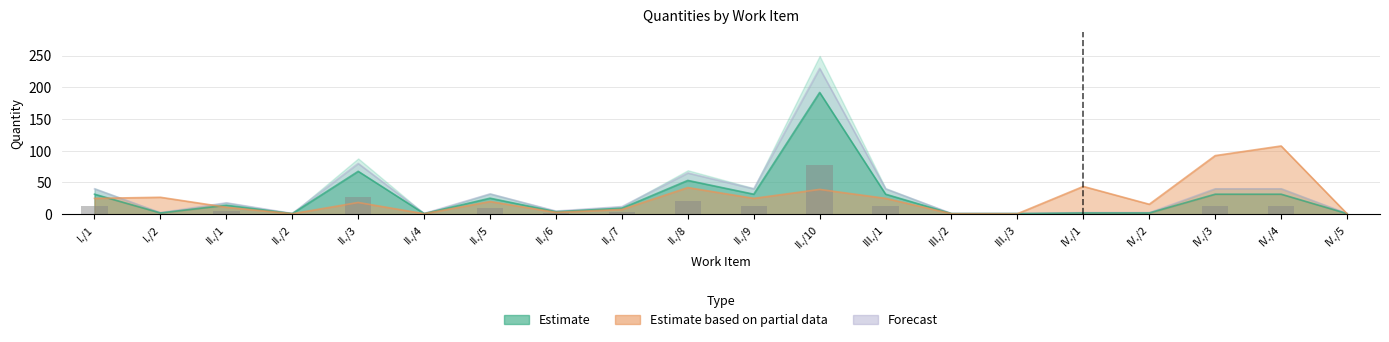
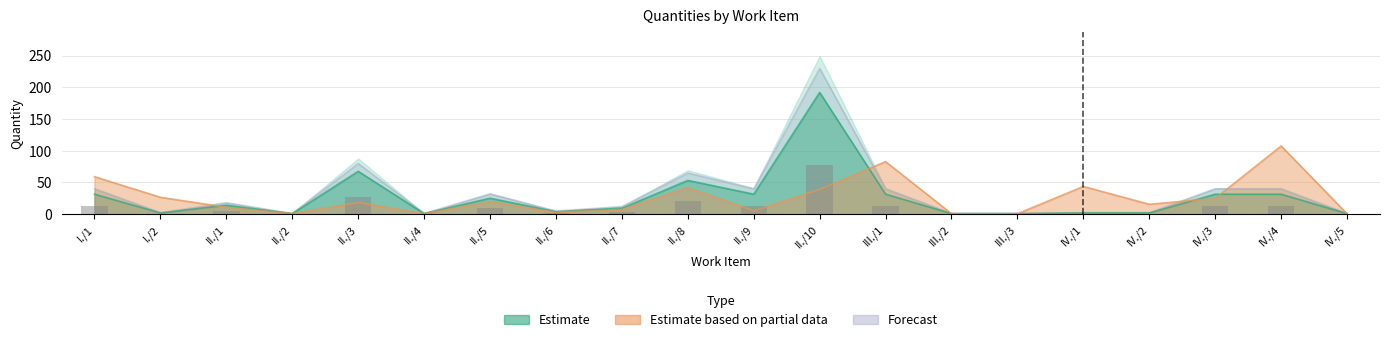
Estimate based on partial data, I./1: 30 -> 60
Estimate based on partial data, II./9: 30 -> 10
Estimate based on partial data, III./1: 30 -> 80
Estimate based on partial data, IV./3: 90 -> 30
